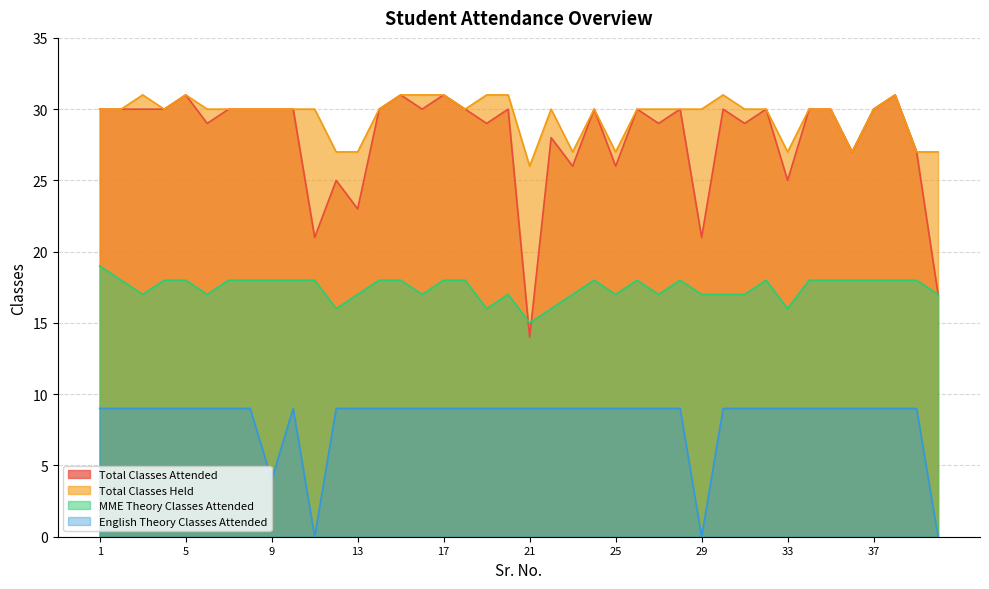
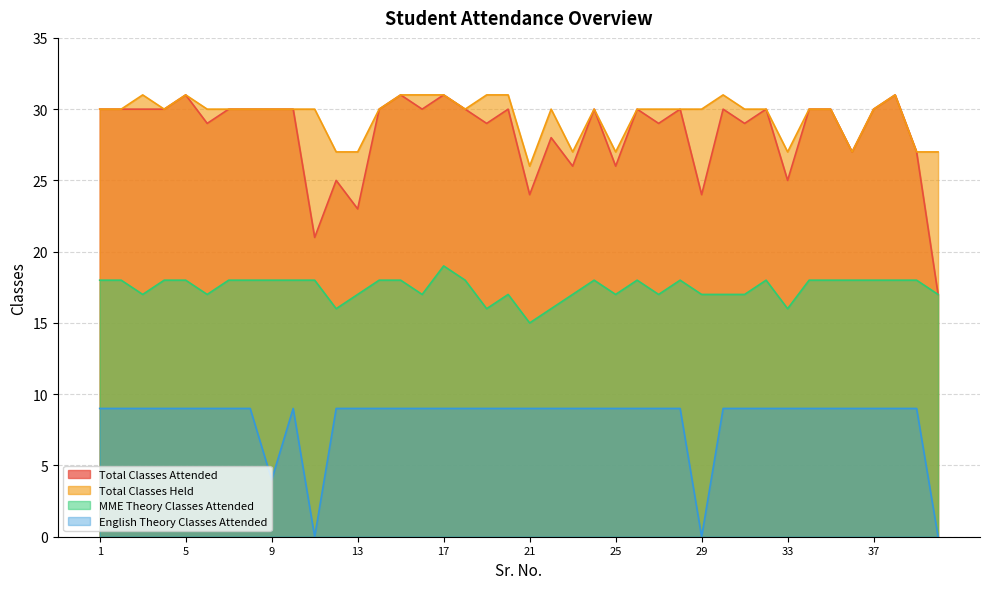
MME Theory Classes Attended, 1: 19 -> 18
MME Theory Classes Attended, 17: 18 -> 19
Total Classes Attended, 21: 14 -> 24
Total Classes Attended, 29: 21 -> 24
